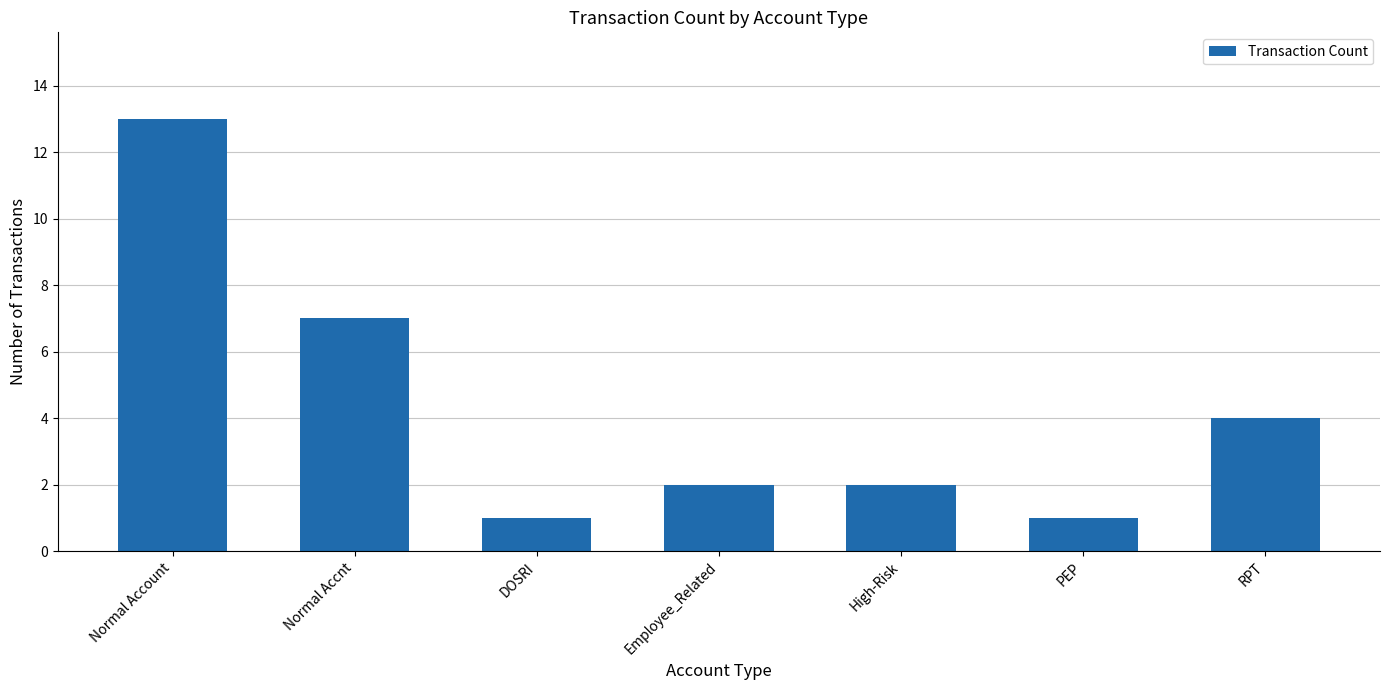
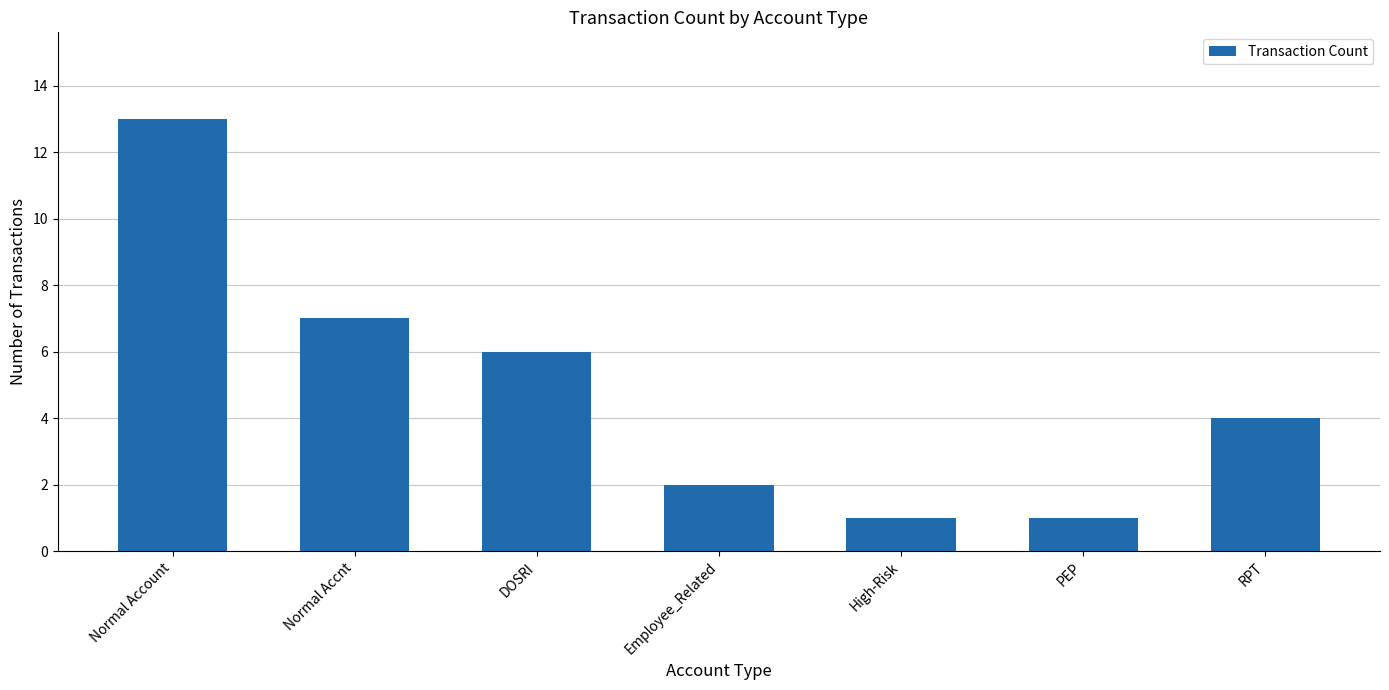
DOSRI: 1 -> 6
High-Risk: 2 -> 1
